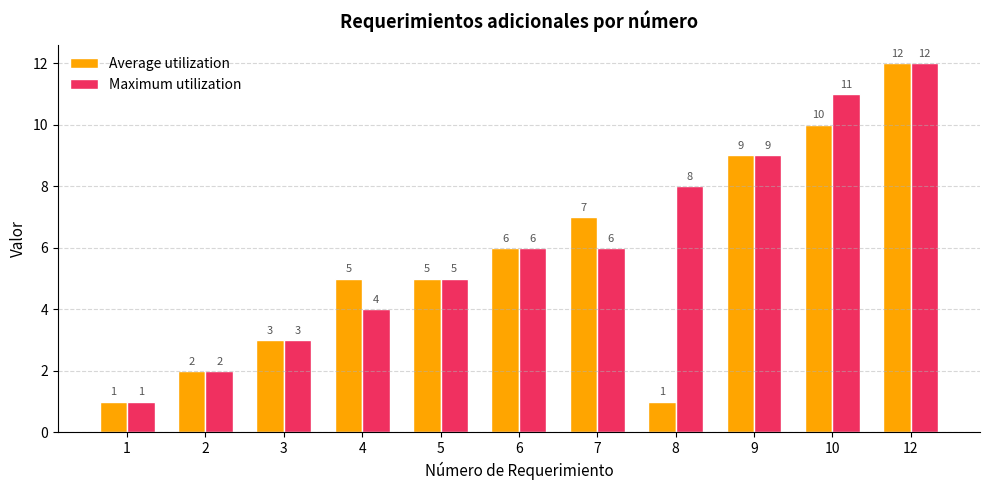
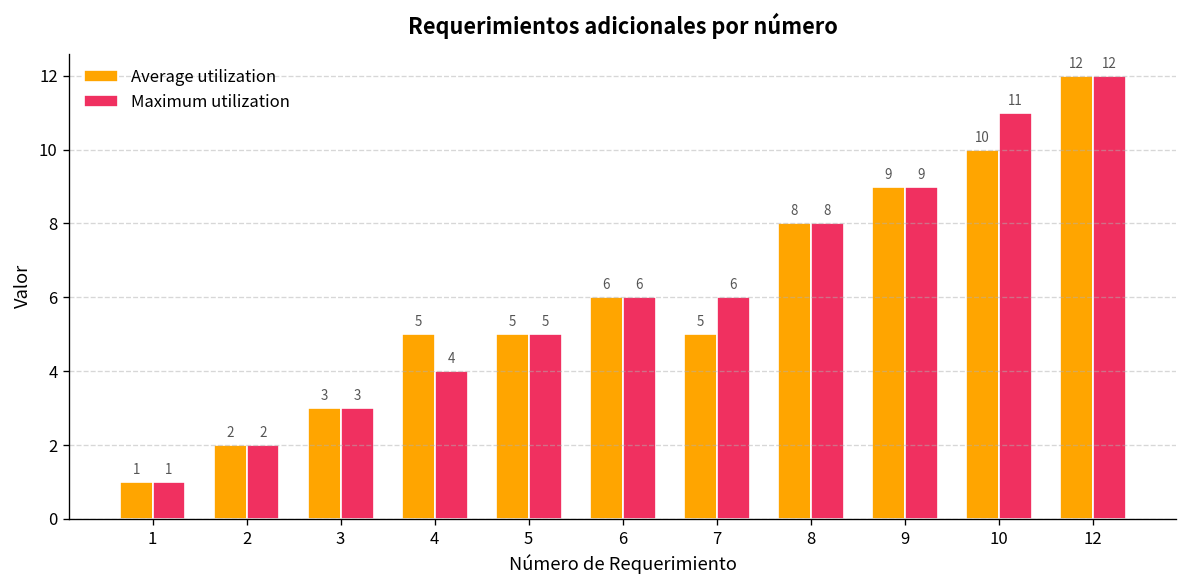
Average utilization, 7: 7 -> 5
Average utilization, 8: 1 -> 8
